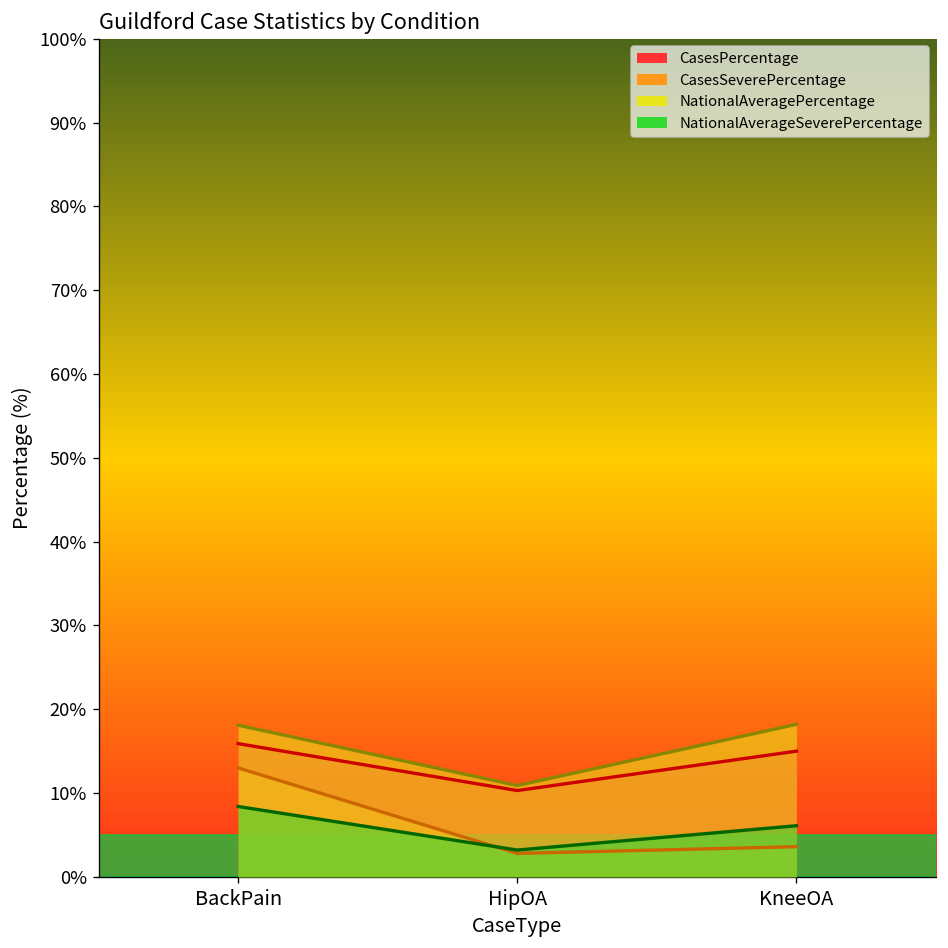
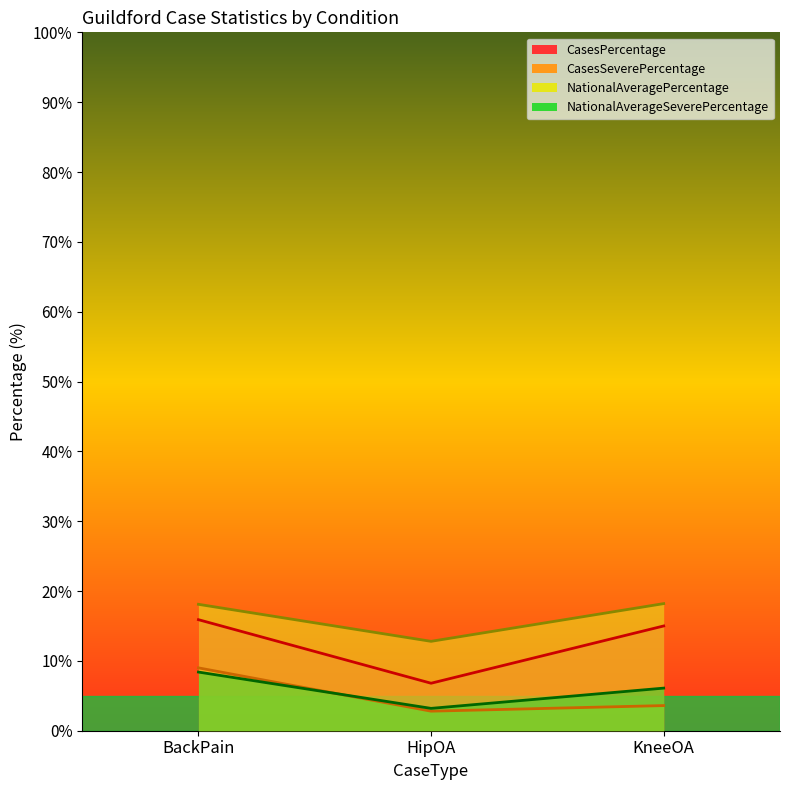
CasesSeverePercentage, BackPain: 13% -> 9%
CasesPercentage, HipOA: 10% -> 7%
NationalAveragePercentage, HipOA: 11% -> 13%
